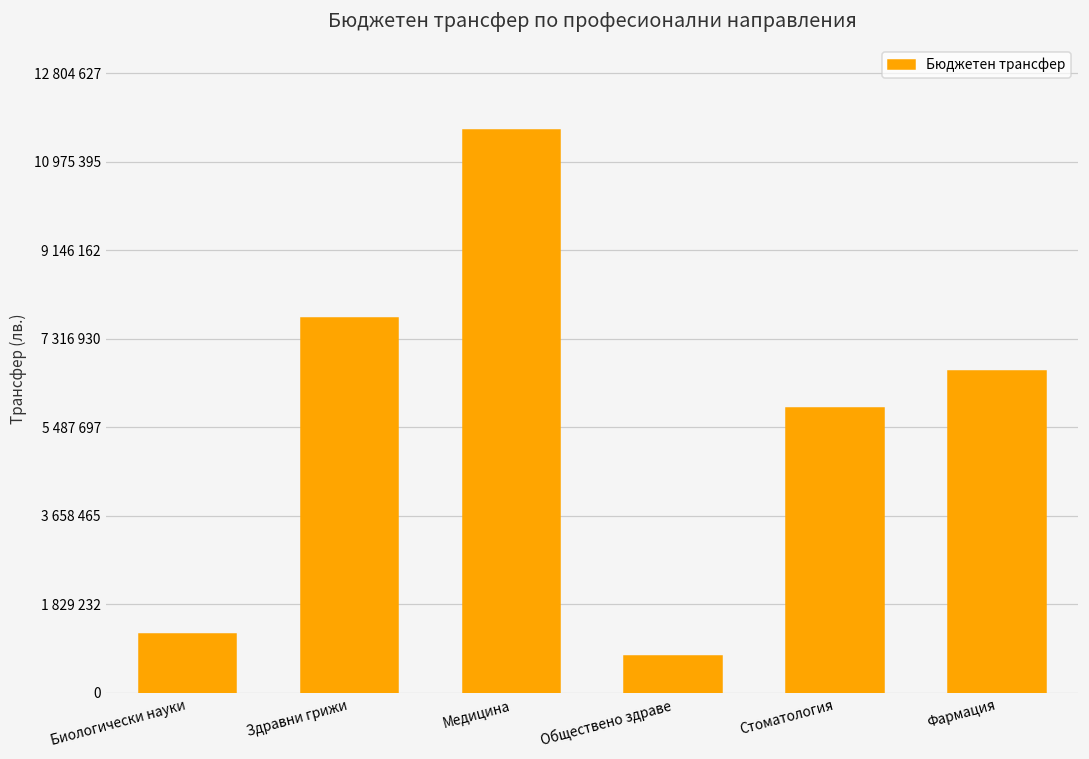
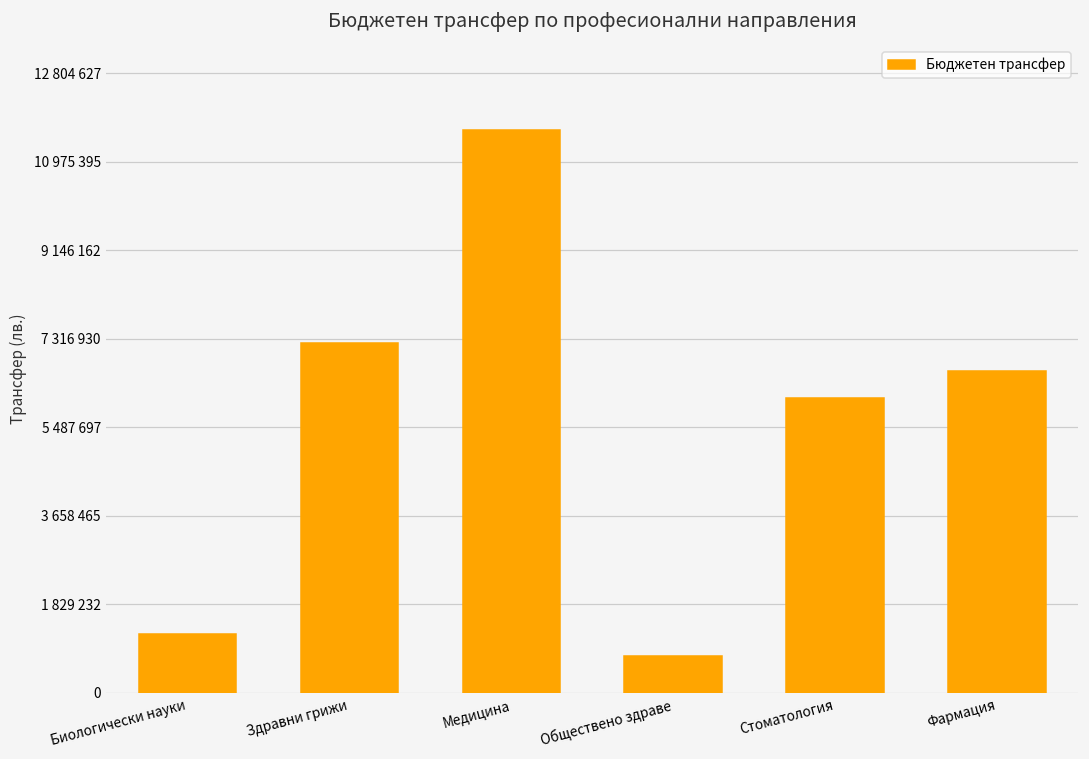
Здравни грижи: 7700000 -> 7200000
Стоматология: 5900000 -> 6100000
